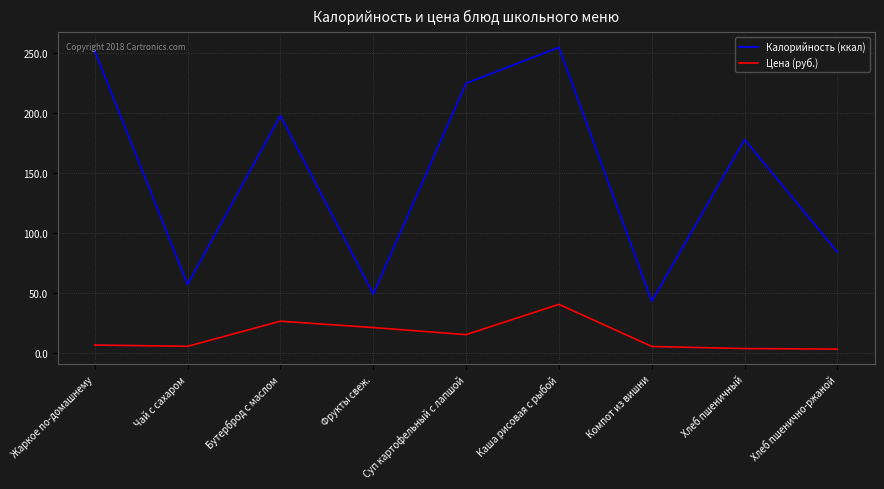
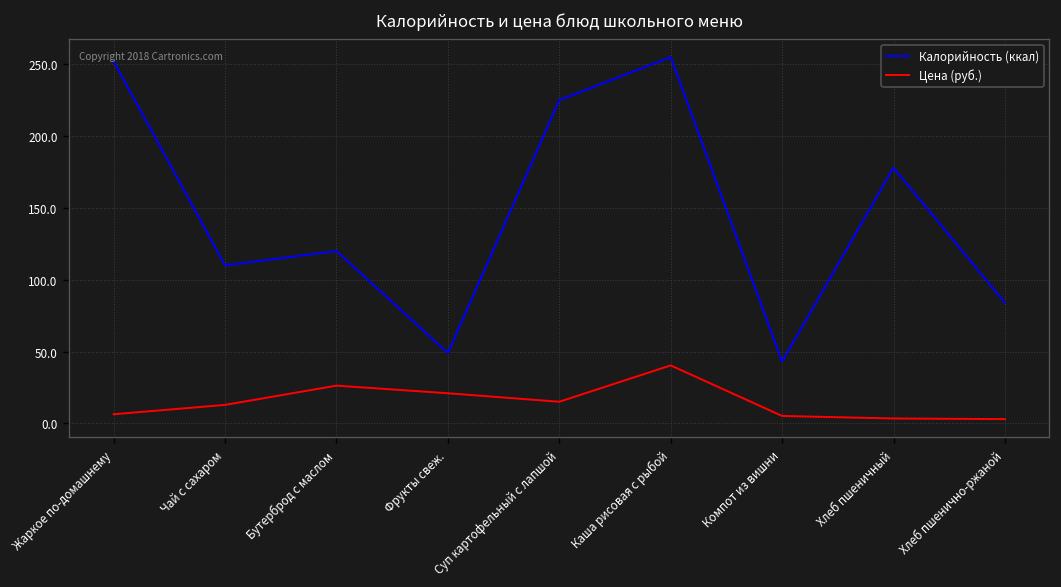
Калорийность (ккал), Чай с сахаром: 57 -> 110
Цена (руб.), Чай с сахаром: 5 -> 13
Калорийность (ккал), Бутерброд с маслом: 198 -> 120
